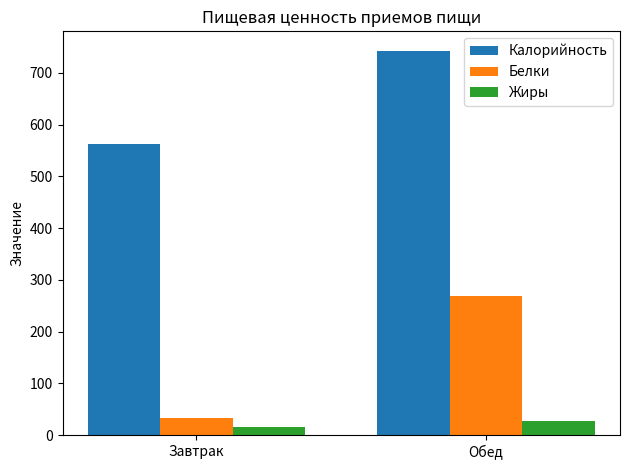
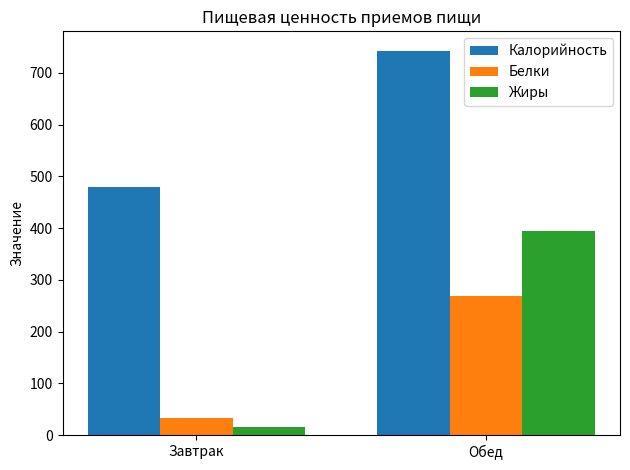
Калорийность, Завтрак: 560 -> 480
Жиры, Обед: 30 -> 390
